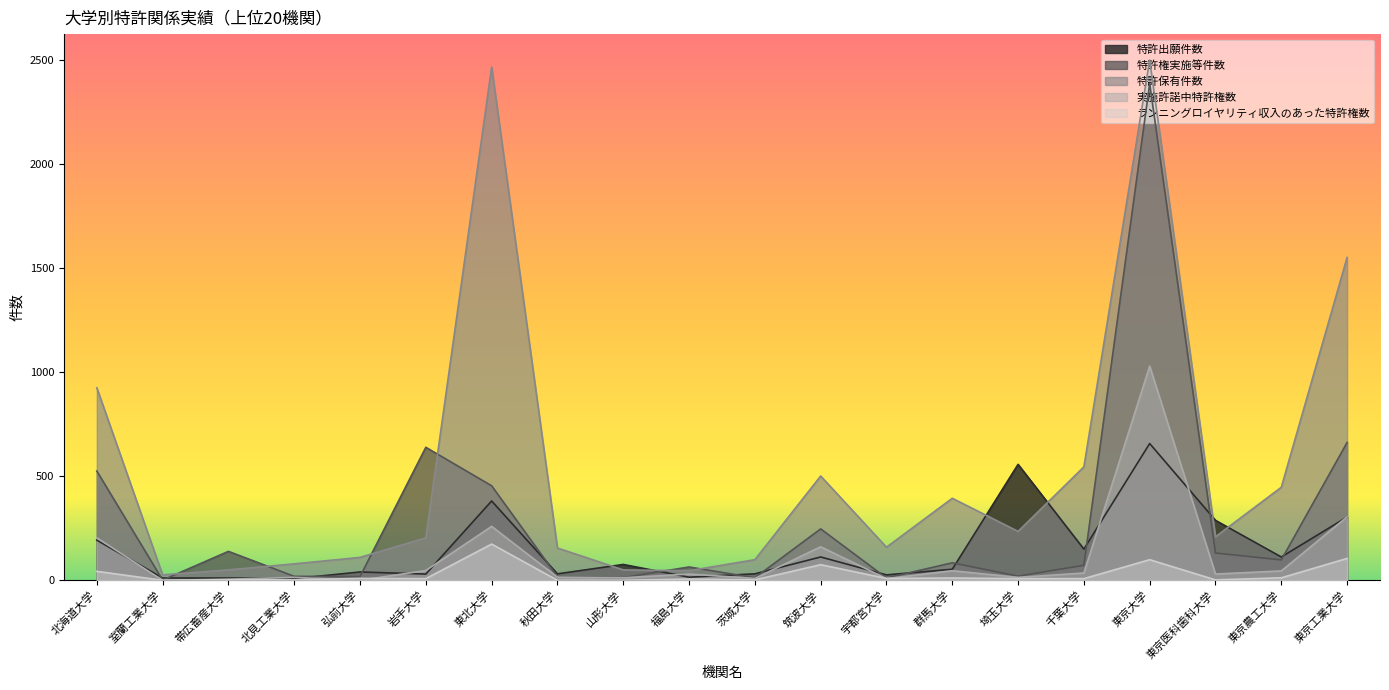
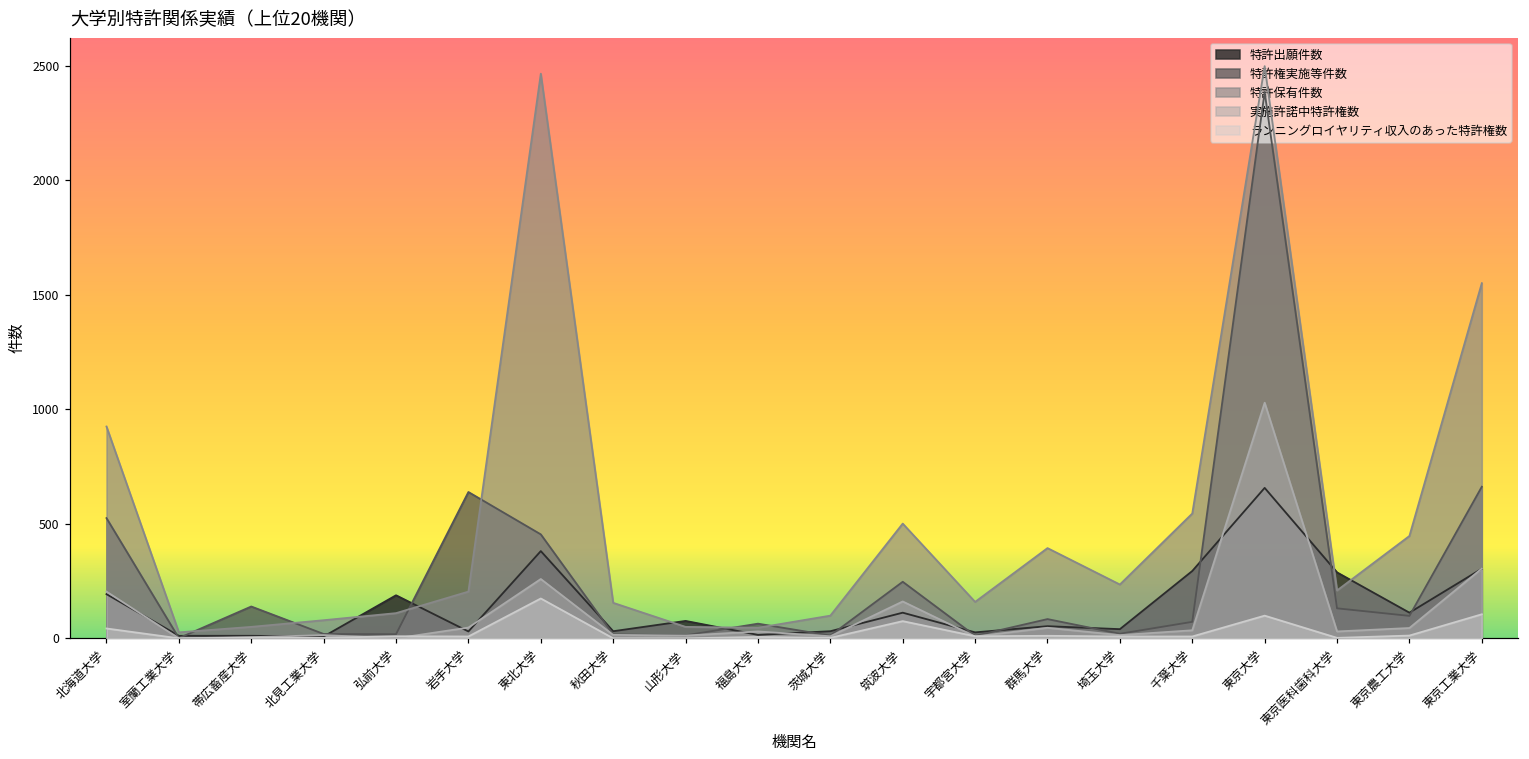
特許出願件数, 弘前大学: 40 -> 190
特許出願件数, 埼玉大学: 560 -> 40
特許出願件数, 千葉大学: 150 -> 290
